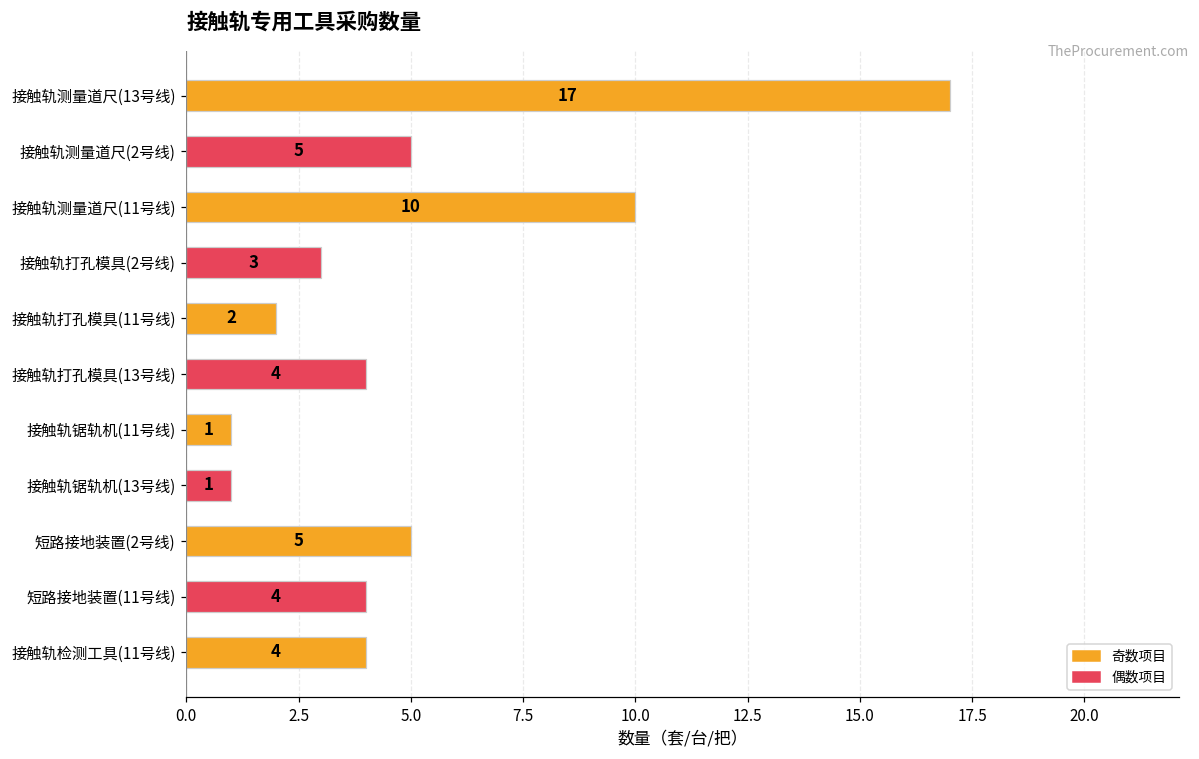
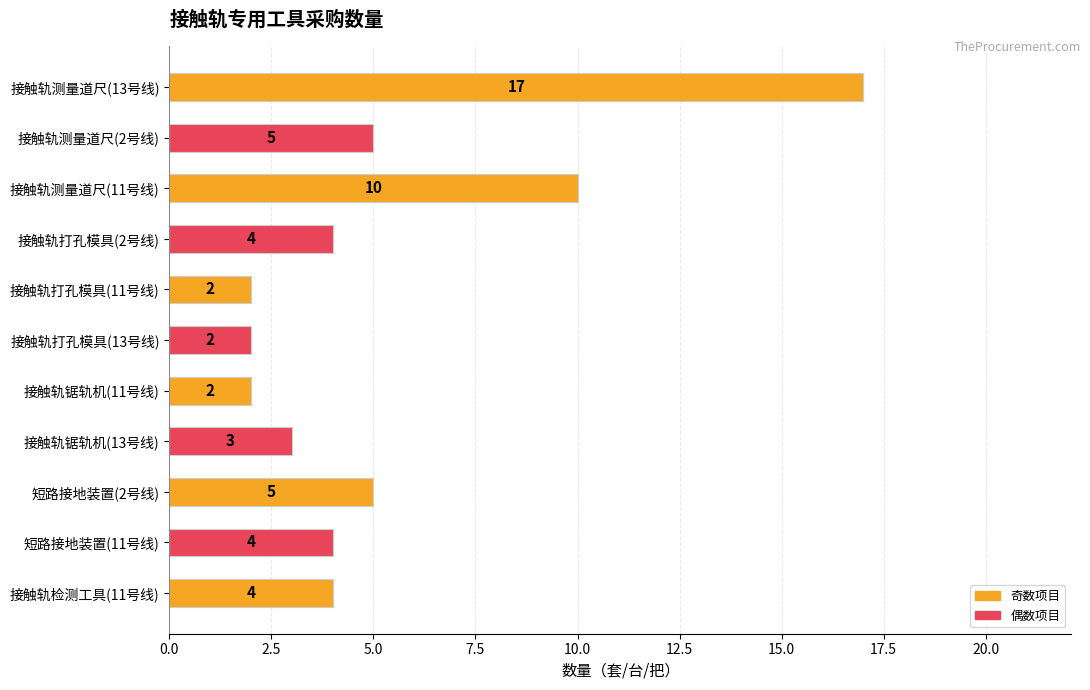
接触轨打孔模具(2号线): 3 -> 4
接触轨打孔模具(13号线): 4 -> 2
接触轨锯轨机(11号线): 1 -> 2
接触轨锯轨机(13号线): 1 -> 3
